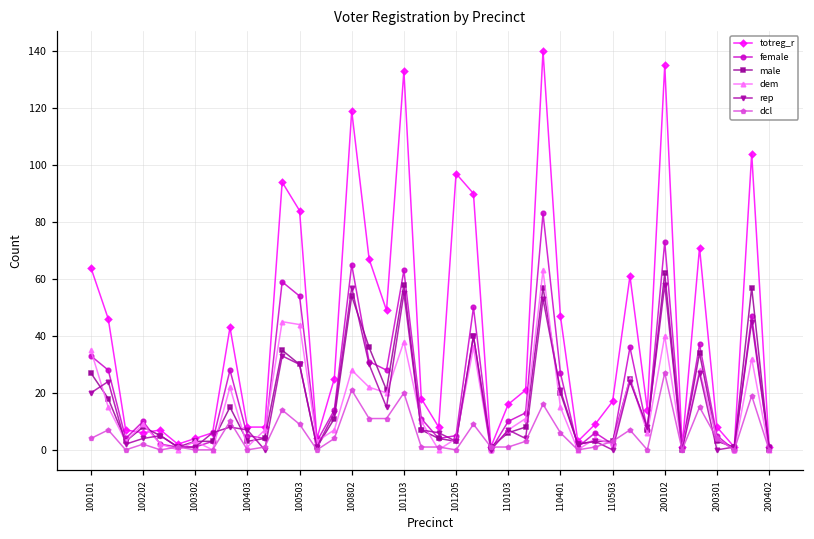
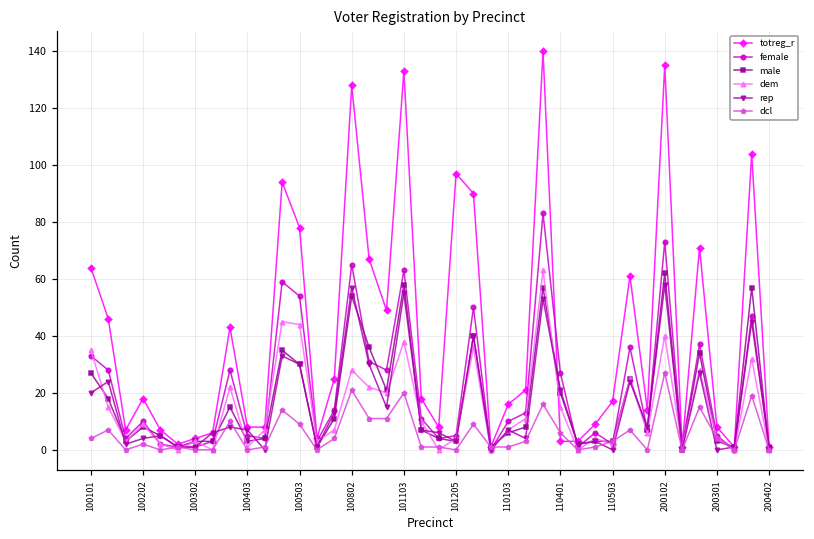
totreg_r, 100202: 6 -> 18
totreg_r, 100503: 84 -> 78
totreg_r, 100802: 119 -> 128
totreg_r, 110401: 47 -> 3
